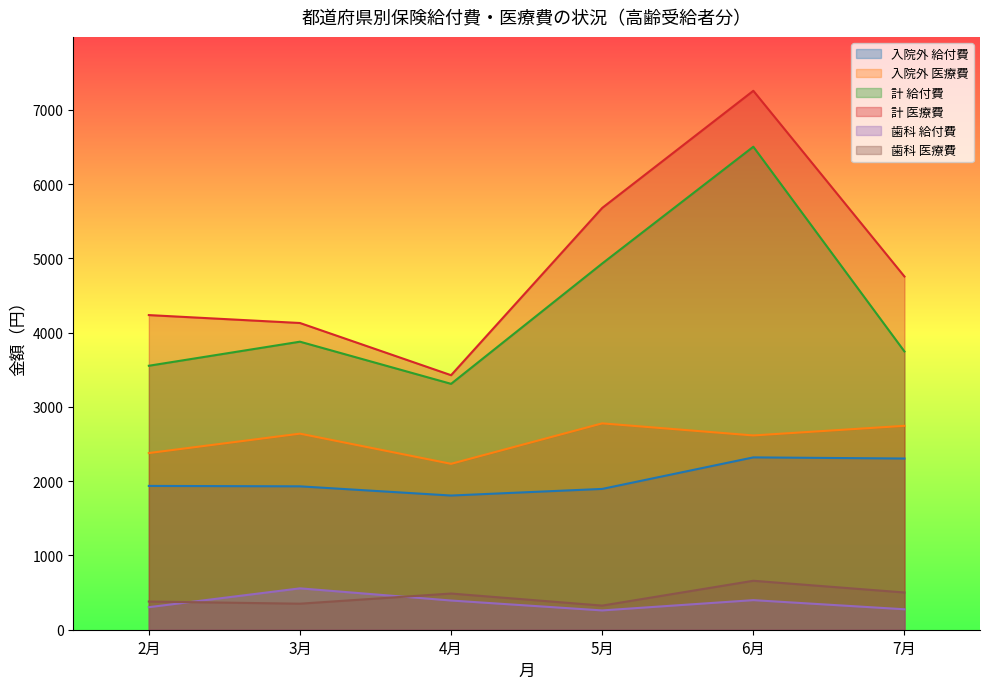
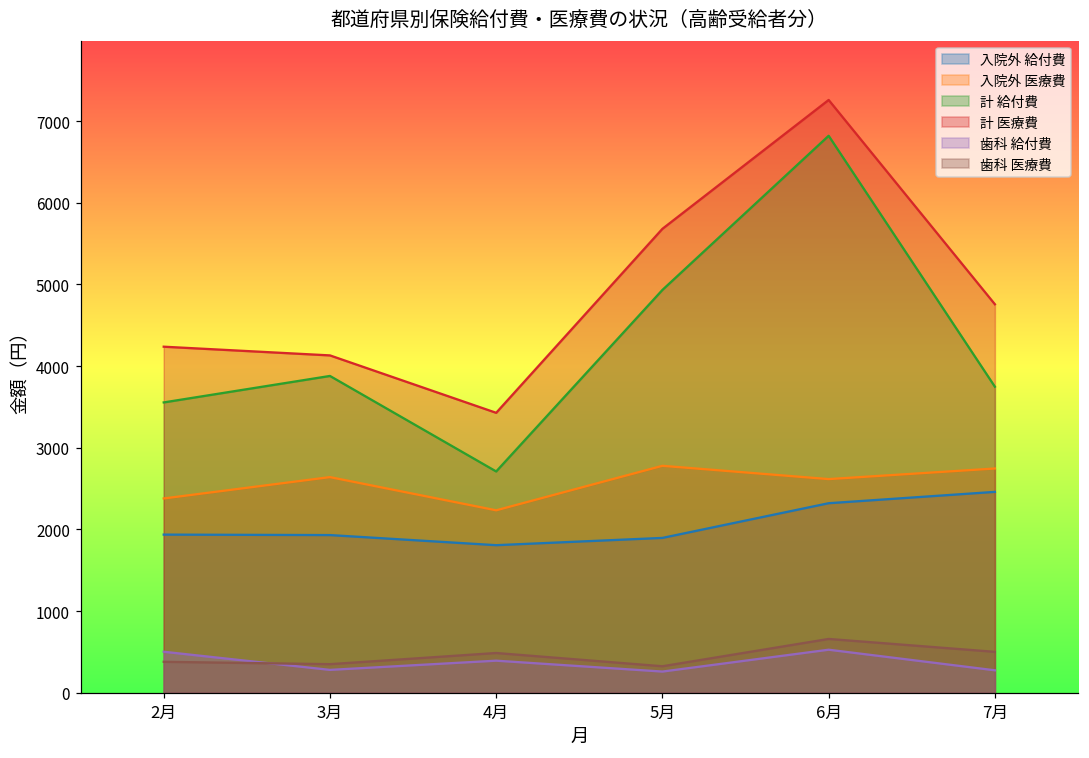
歯科 給付費, 2月: 300 -> 500
歯科 給付費, 3月: 600 -> 300
計 給付費, 4月: 3300 -> 2700
計 給付費, 6月: 6500 -> 6800
歯科 給付費, 6月: 400 -> 500
入院外 給付費, 7月: 2300 -> 2500
